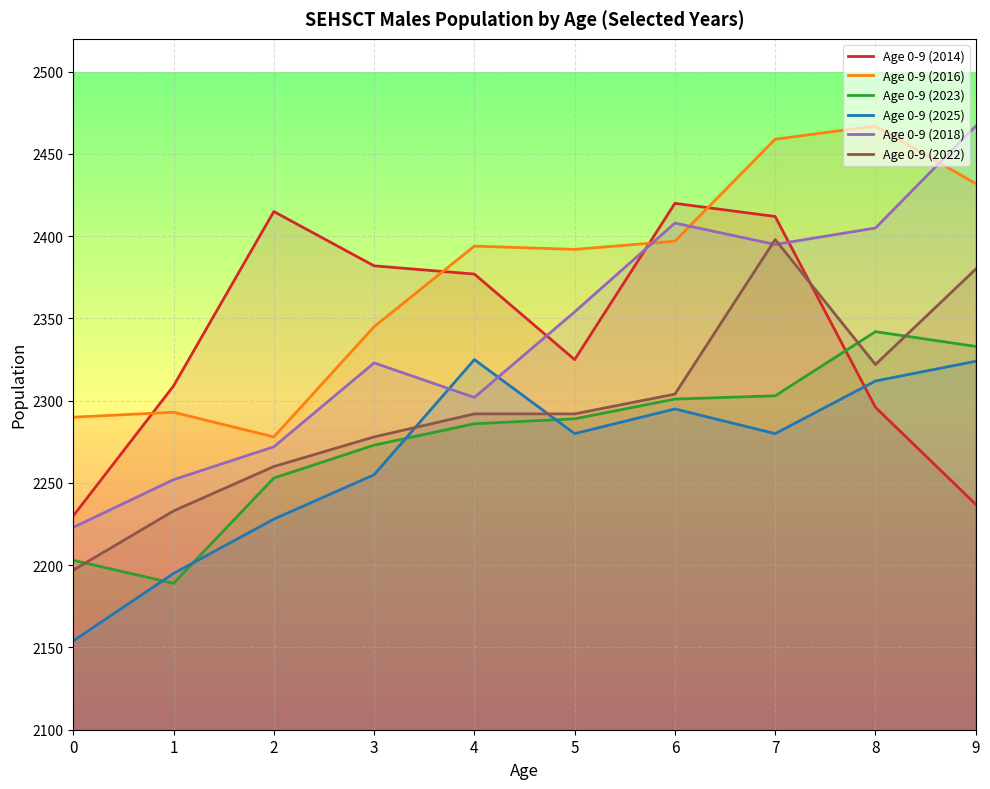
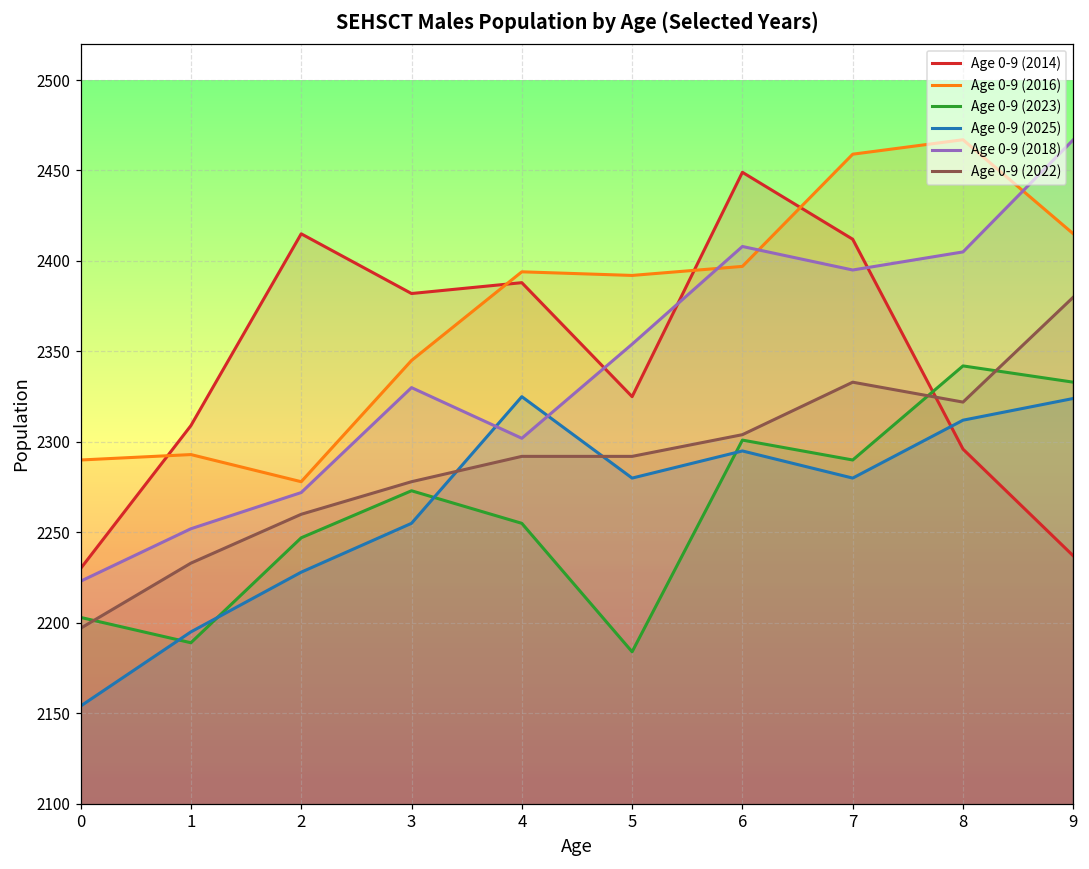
Age 0-9 (2023), 2: 2253 -> 2247
Age 0-9 (2018), 3: 2323 -> 2330
Age 0-9 (2014), 4: 2377 -> 2388
Age 0-9 (2023), 4: 2286 -> 2255
Age 0-9 (2023), 5: 2289 -> 2184
Age 0-9 (2014), 6: 2420 -> 2449
Age 0-9 (2023), 7: 2303 -> 2290
Age 0-9 (2022), 7: 2398 -> 2333
Age 0-9 (2016), 9: 2432 -> 2415
